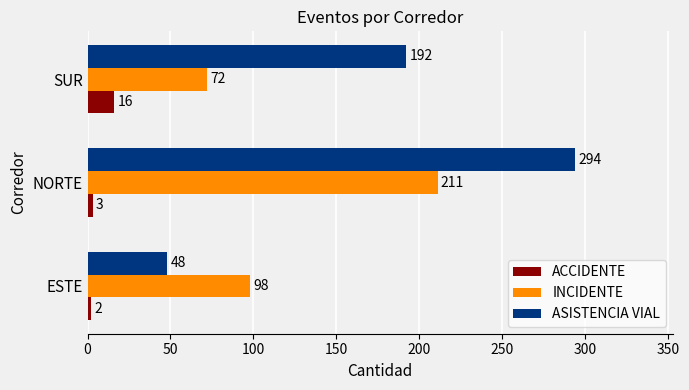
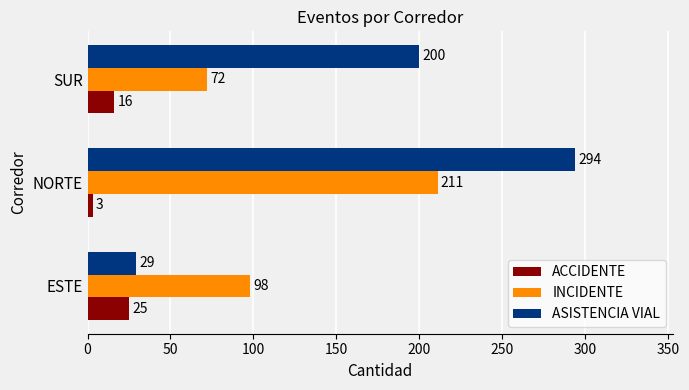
ASISTENCIA VIAL, SUR: 192 -> 200
ASISTENCIA VIAL, ESTE: 48 -> 29
ACCIDENTE, ESTE: 2 -> 25
